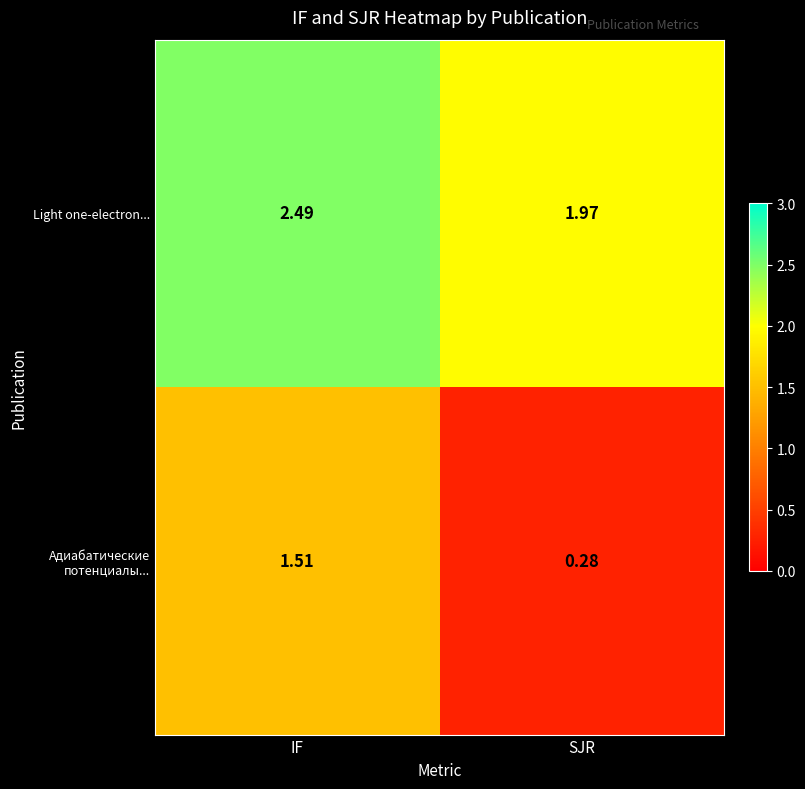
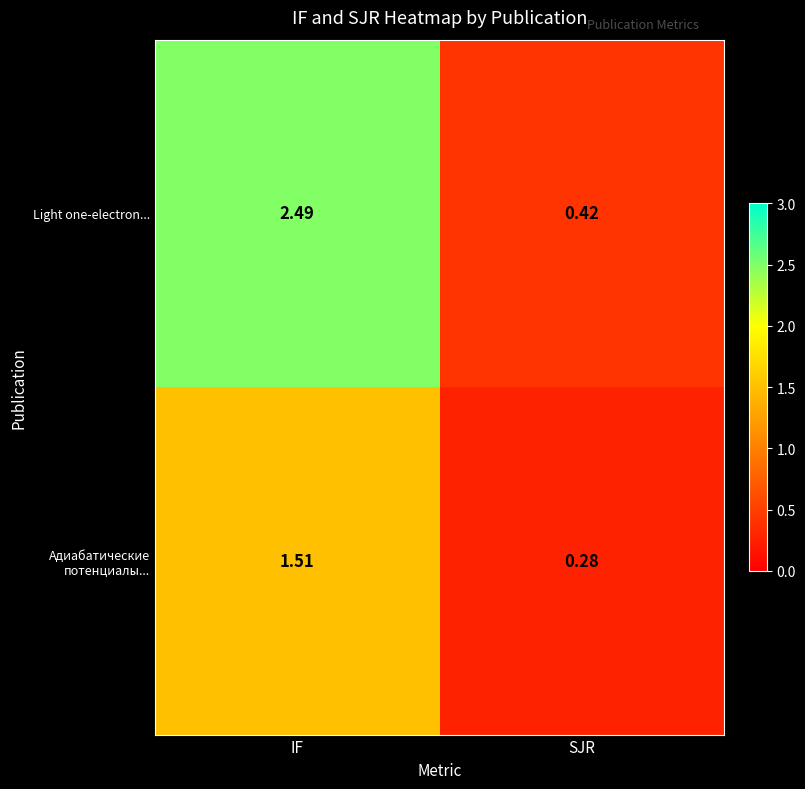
Light one-electron..., SJR: 1.97 -> 0.42
